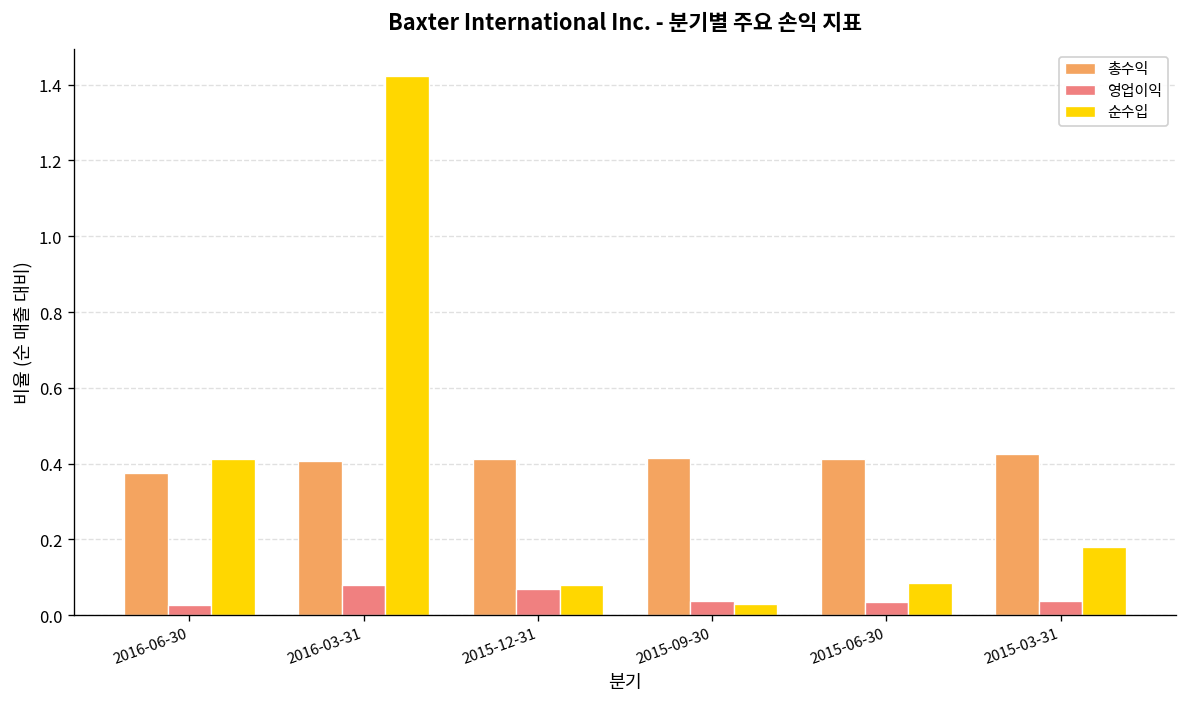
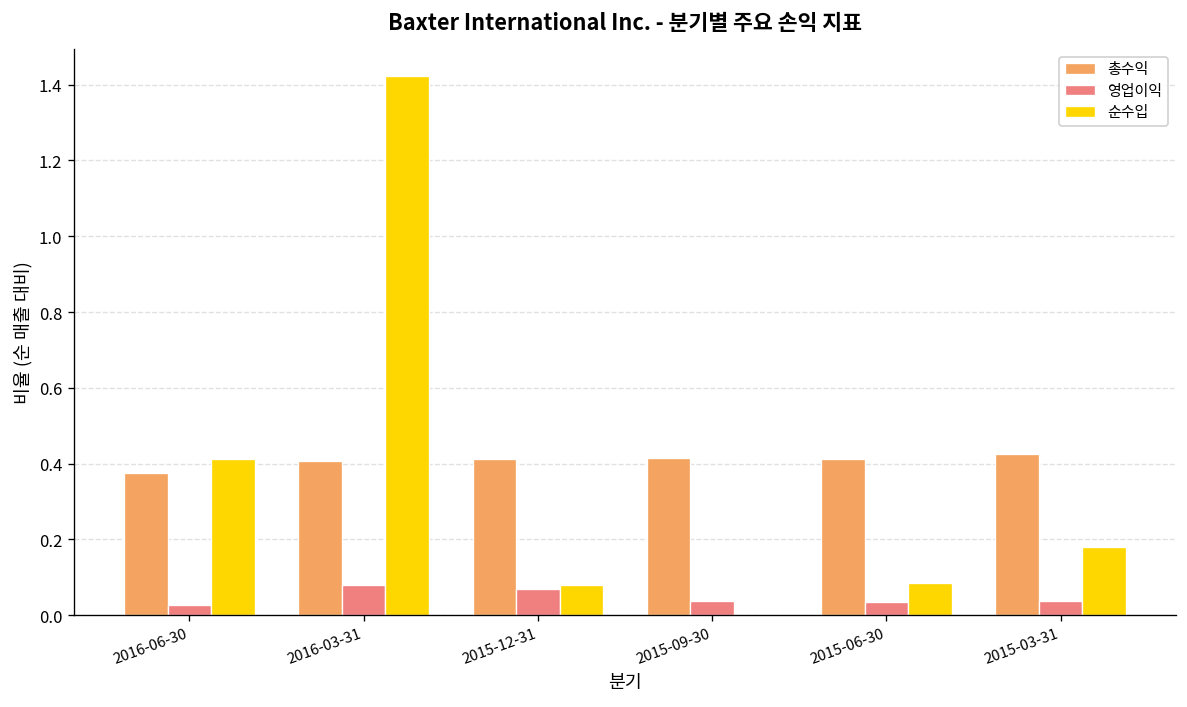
순수입, 2015-09-30: 0.03 -> 0.00
